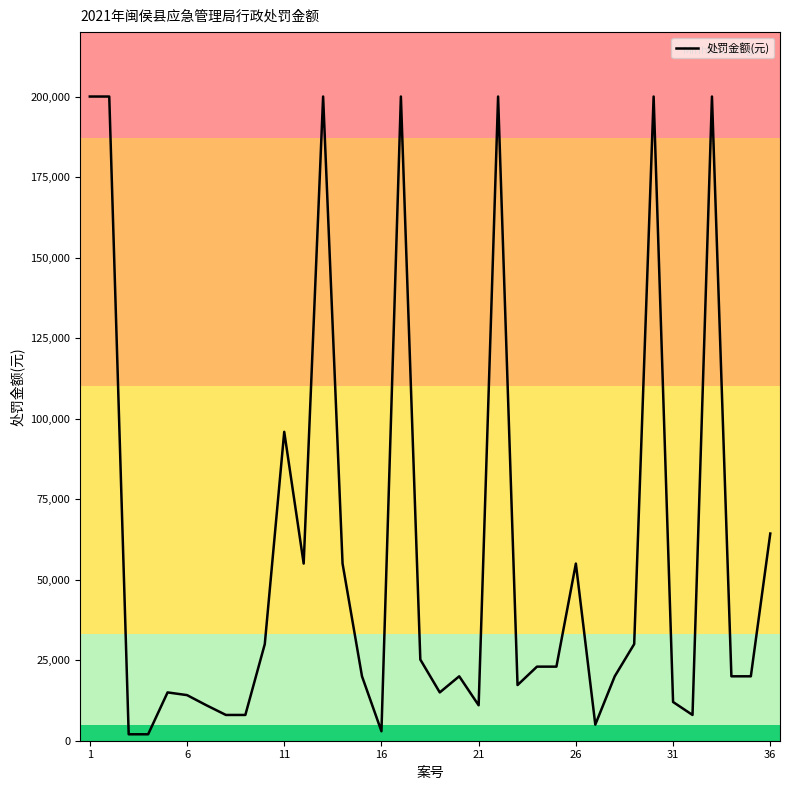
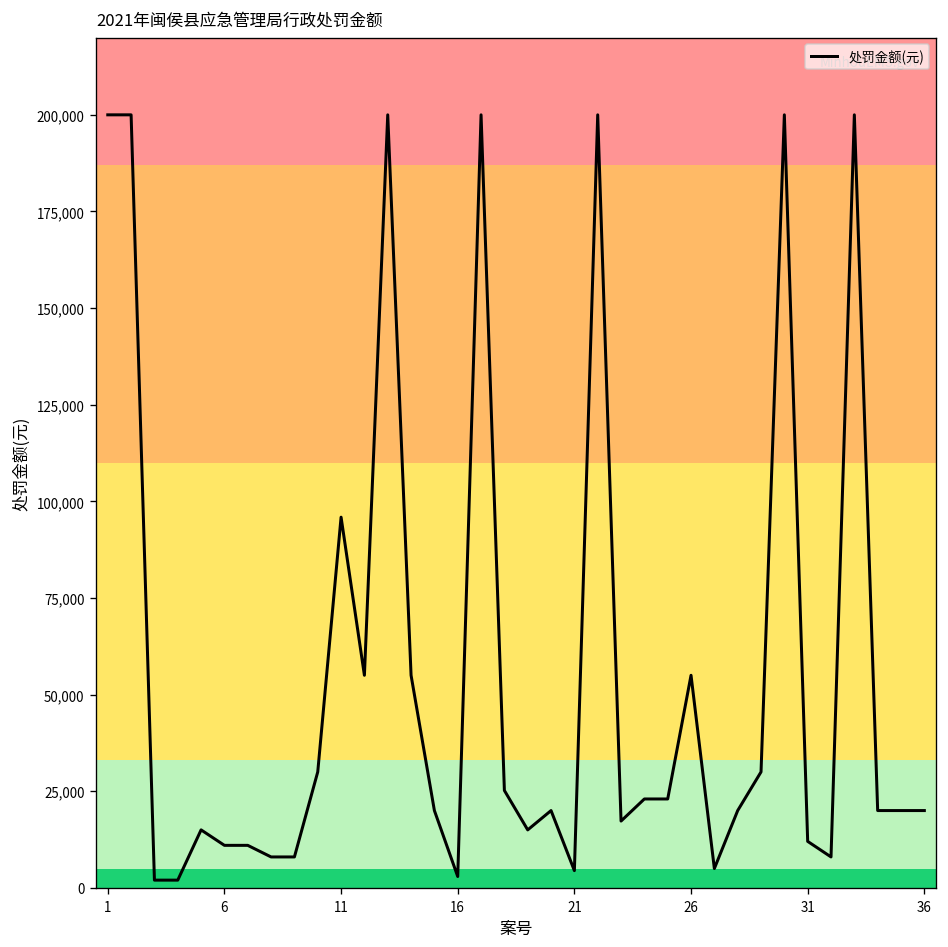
6: 14,000 -> 11,000
21: 11,000 -> 4,000
36: 64,000 -> 20,000
